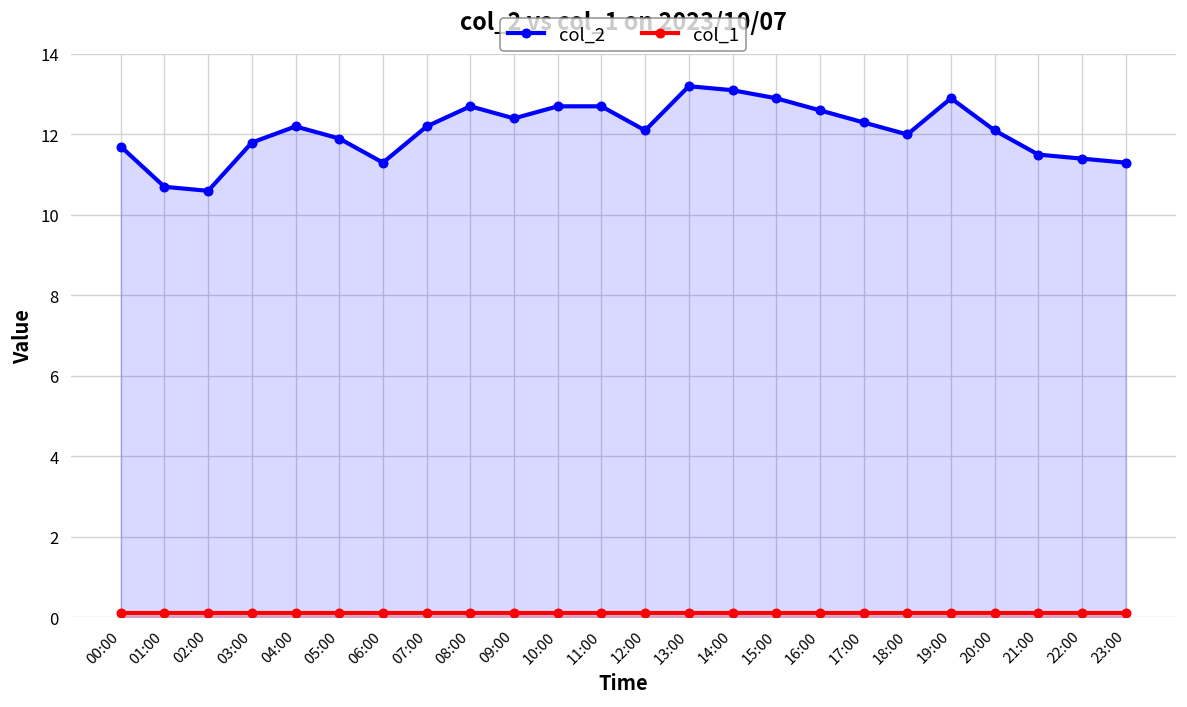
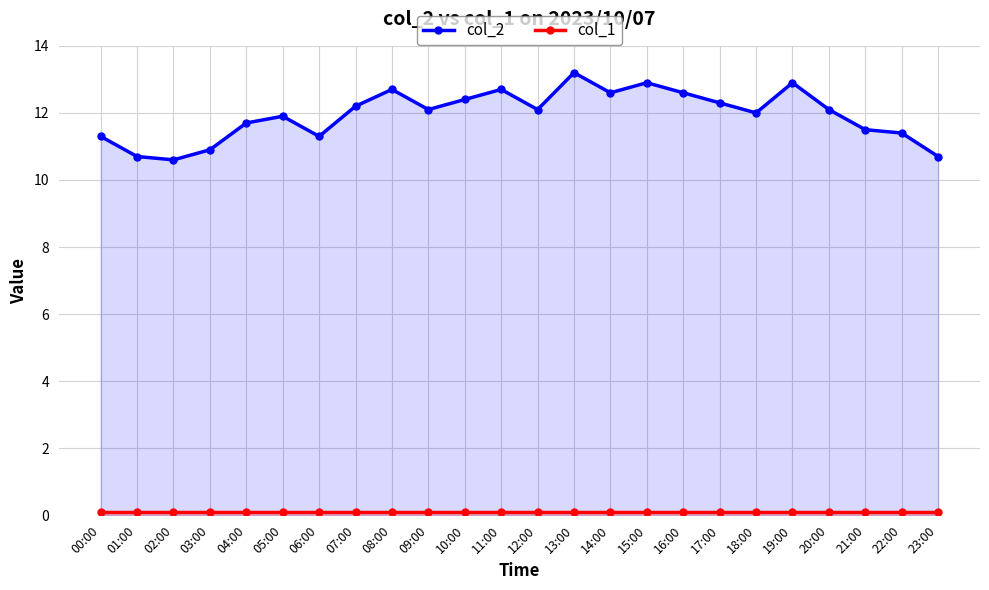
col_2, 00:00: 11.7 -> 11.3
col_2, 03:00: 11.8 -> 10.9
col_2, 04:00: 12.2 -> 11.7
col_2, 09:00: 12.4 -> 12.1
col_2, 10:00: 12.7 -> 12.4
col_2, 14:00: 13.1 -> 12.6
col_2, 23:00: 11.3 -> 10.7
